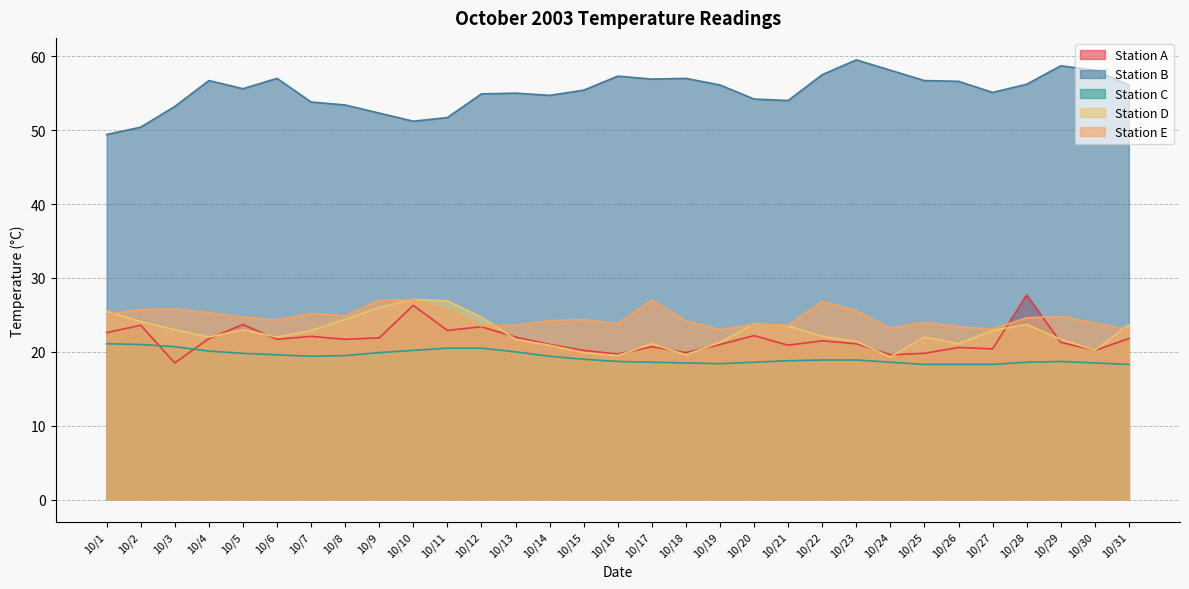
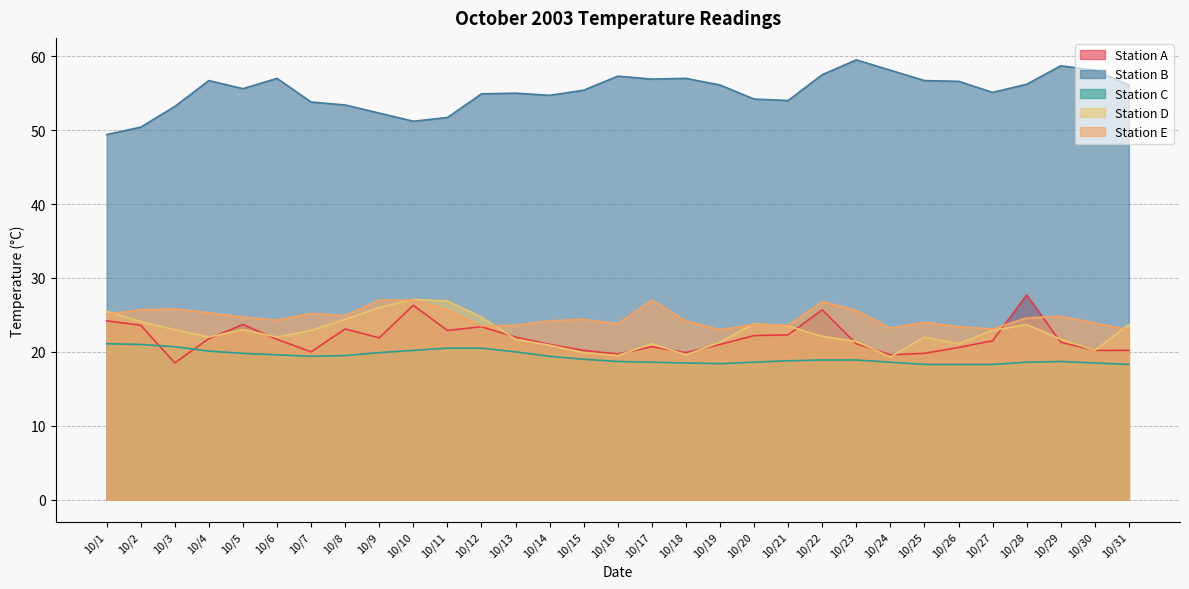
Station A, 10/1: 23 -> 24
Station A, 10/7: 22 -> 20
Station A, 10/8: 22 -> 23
Station A, 10/21: 21 -> 22
Station A, 10/22: 22 -> 26
Station A, 10/27: 20 -> 22
Station A, 10/31: 22 -> 20
